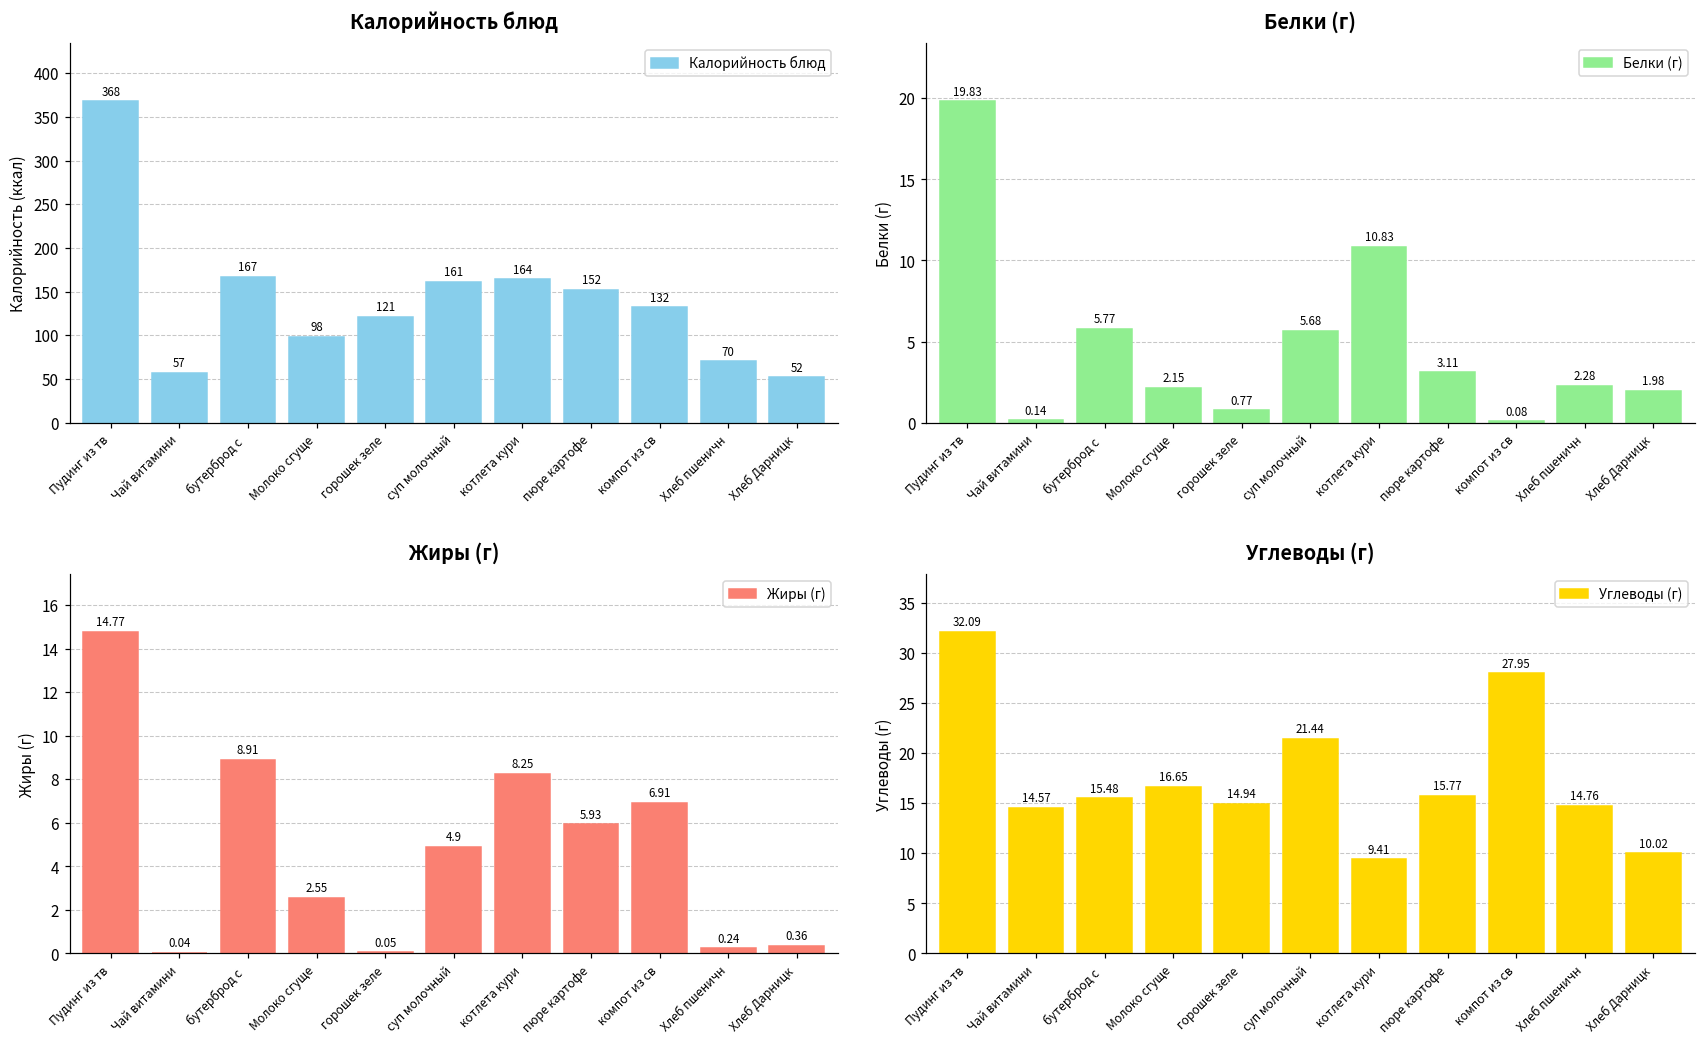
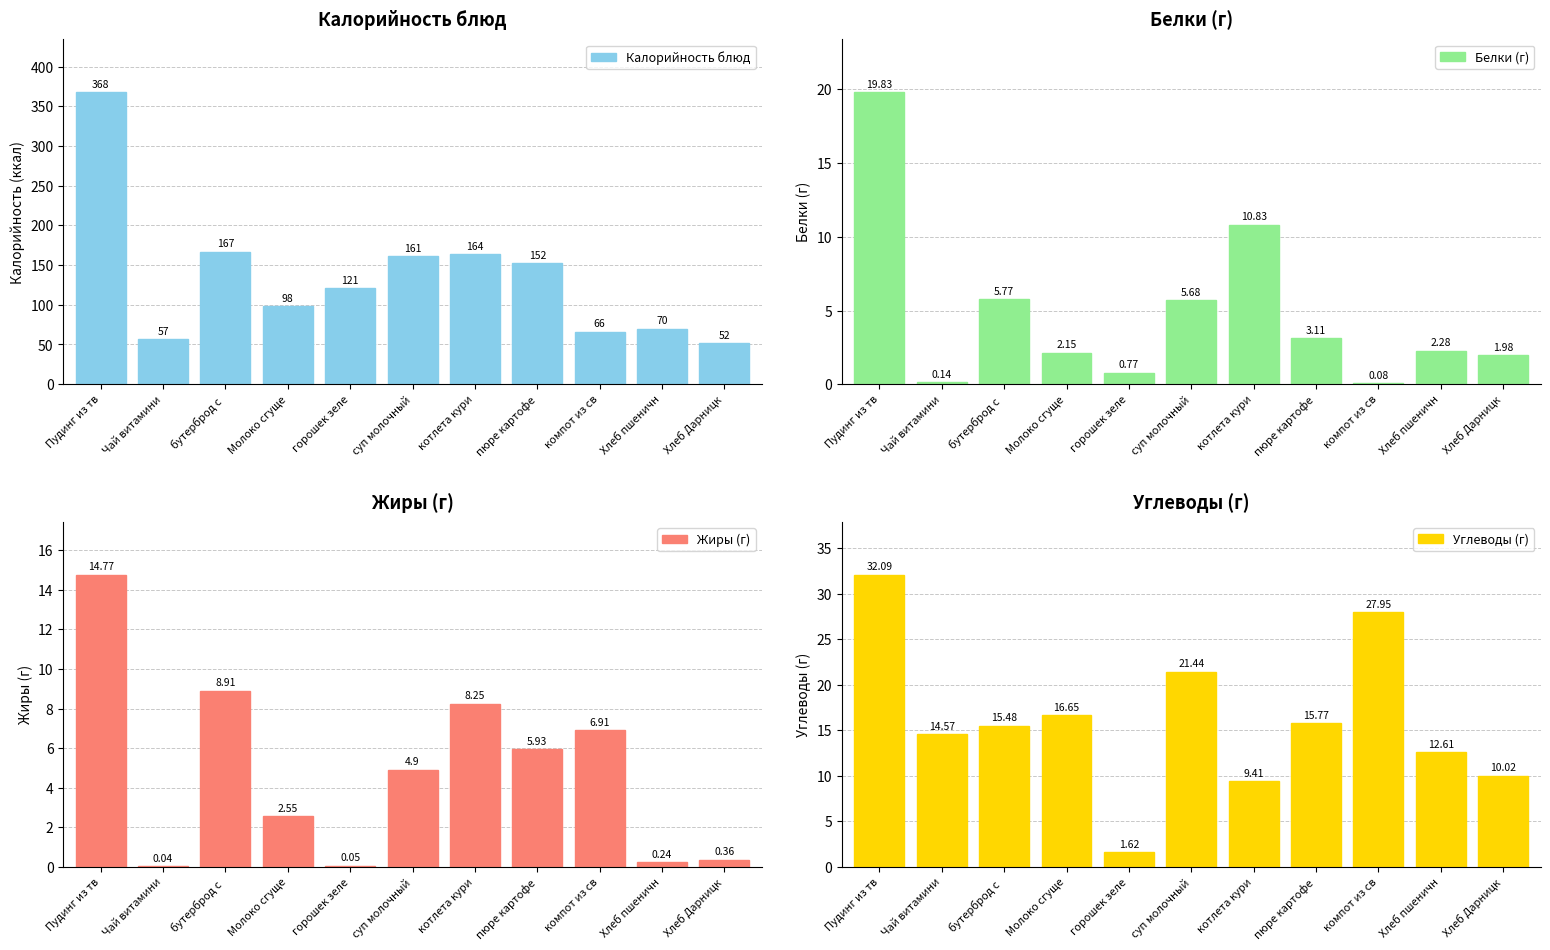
Калорийность блюд, компот из св: 132 -> 66
Углеводы (г), горошек зеле: 14.94 -> 1.62
Углеводы (г), Хлеб пшеничн: 14.76 -> 12.61
